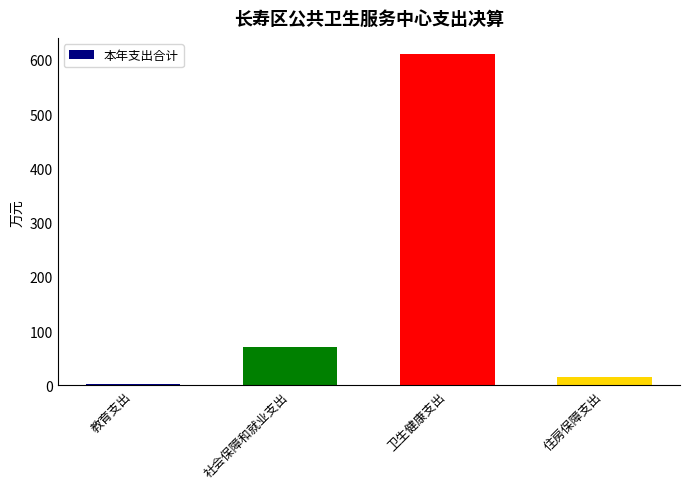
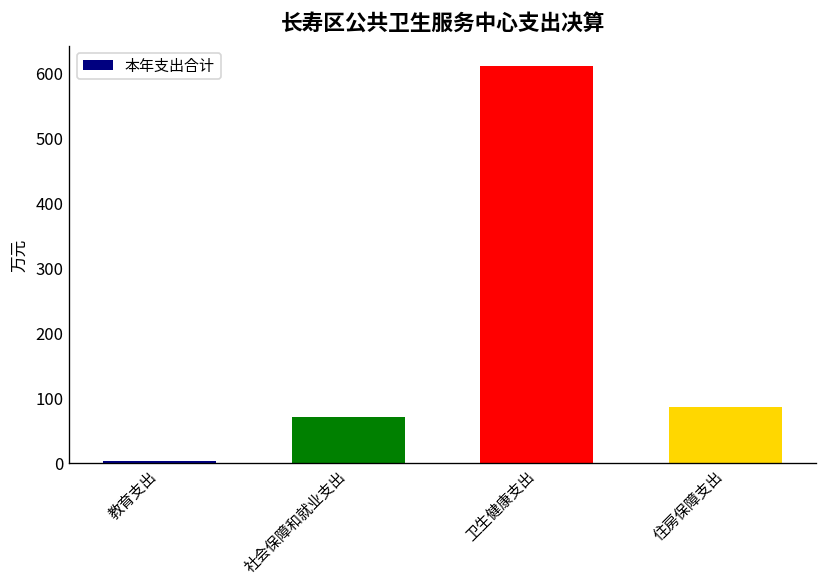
住房保障支出: 20 -> 90
